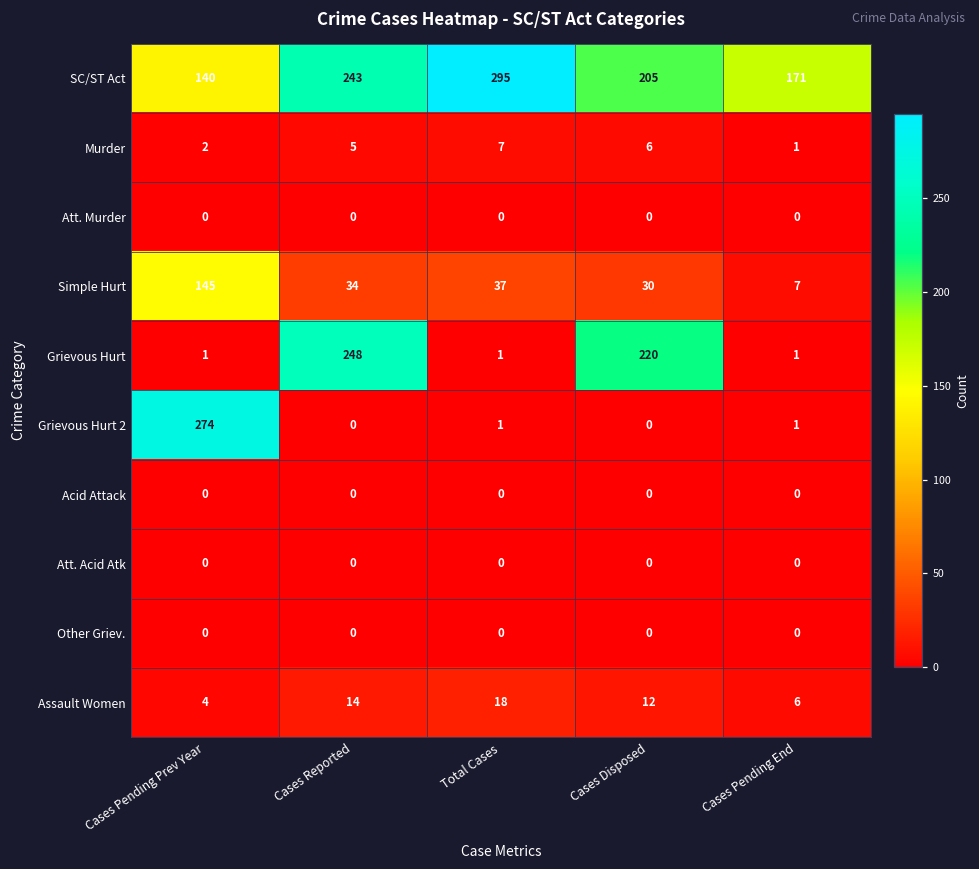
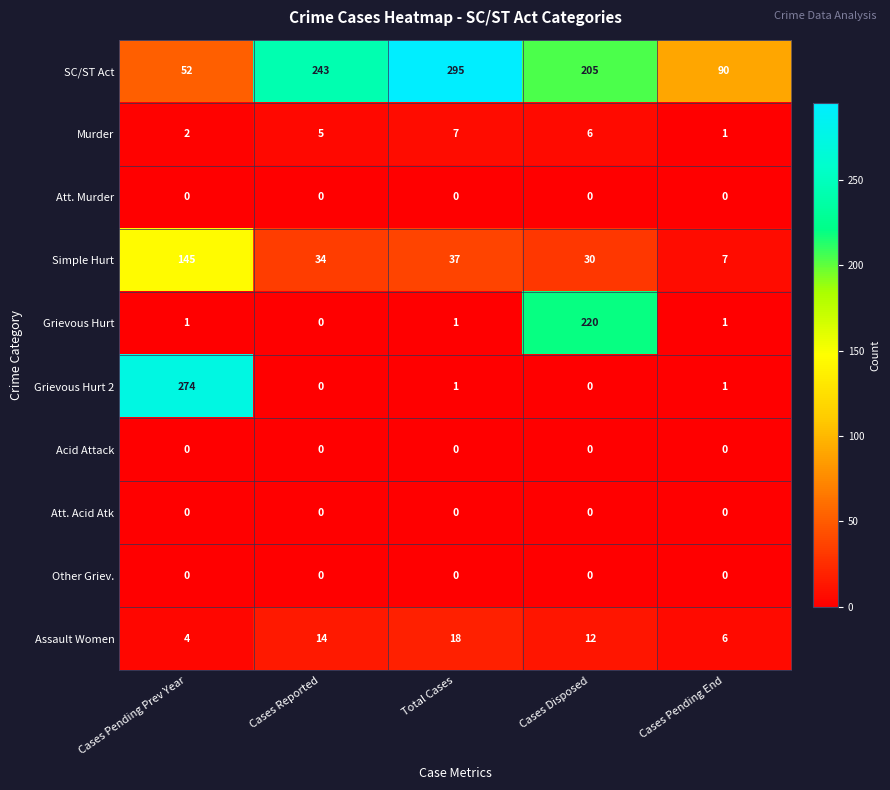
SC/ST Act, Cases Pending Prev Year: 140 -> 52
SC/ST Act, Cases Pending End: 171 -> 90
Grievous Hurt, Cases Reported: 248 -> 0
